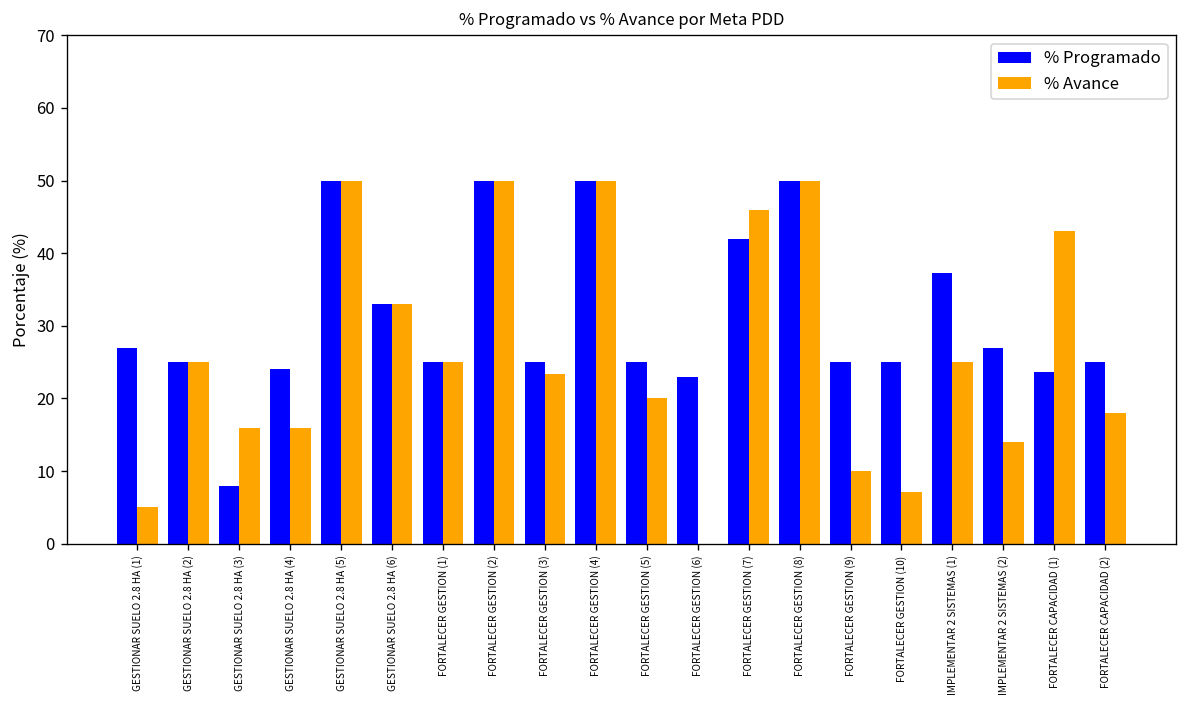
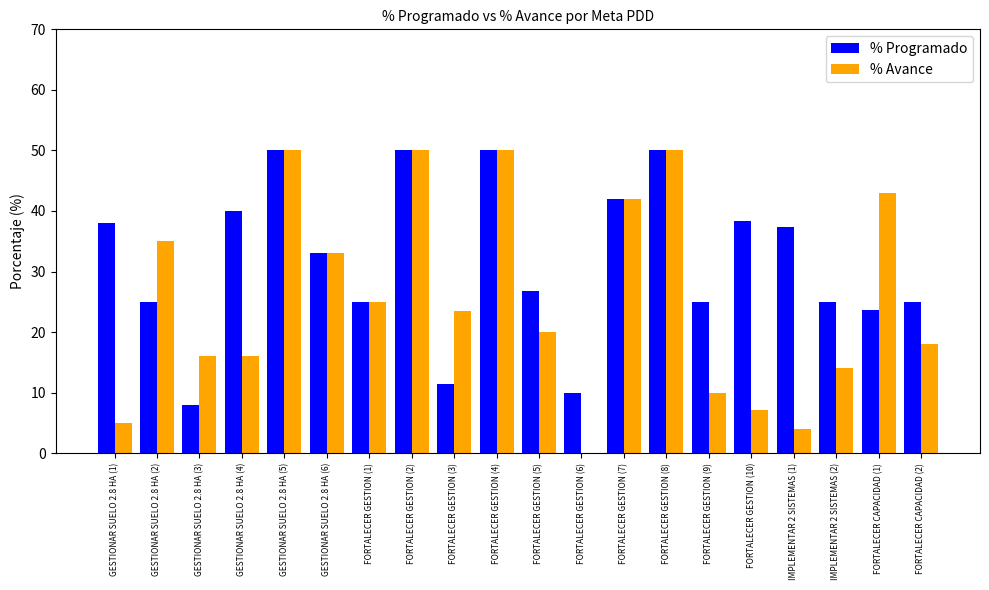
% Programado, GESTIONAR SUELO 2.8 HA (1): 27 -> 38
% Avance, GESTIONAR SUELO 2.8 HA (2): 25 -> 35
% Programado, GESTIONAR SUELO 2.8 HA (4): 24 -> 40
% Programado, FORTALECER GESTION (3): 25 -> 11
% Programado, FORTALECER GESTION (5): 25 -> 27
% Programado, FORTALECER GESTION (6): 23 -> 10
% Avance, FORTALECER GESTION (7): 46 -> 42
% Programado, FORTALECER GESTION (10): 25 -> 38
% Avance, IMPLEMENTAR 2 SISTEMAS (1): 25 -> 4
% Programado, IMPLEMENTAR 2 SISTEMAS (2): 27 -> 25
